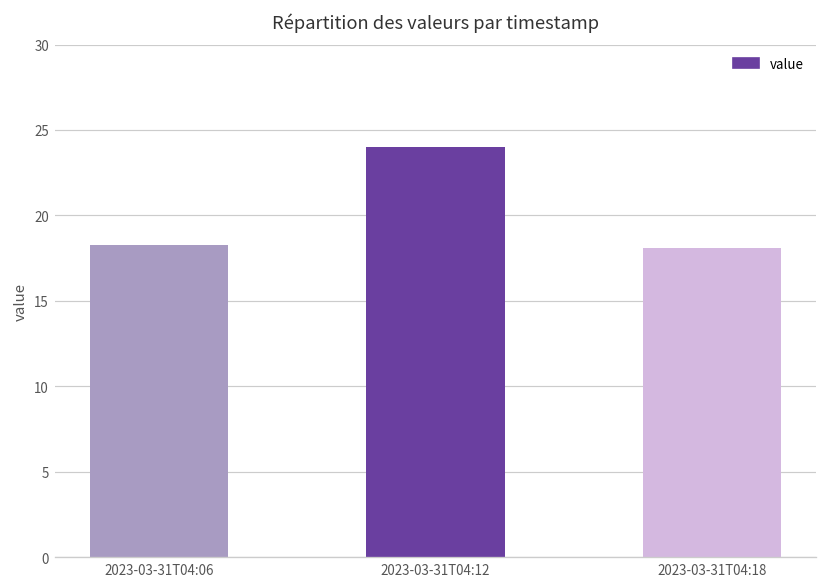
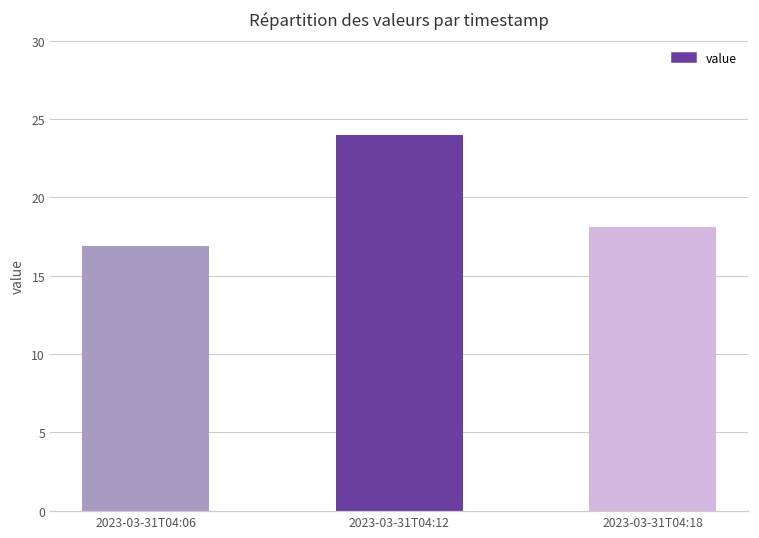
2023-03-31T04:06: 18.3 -> 16.9
